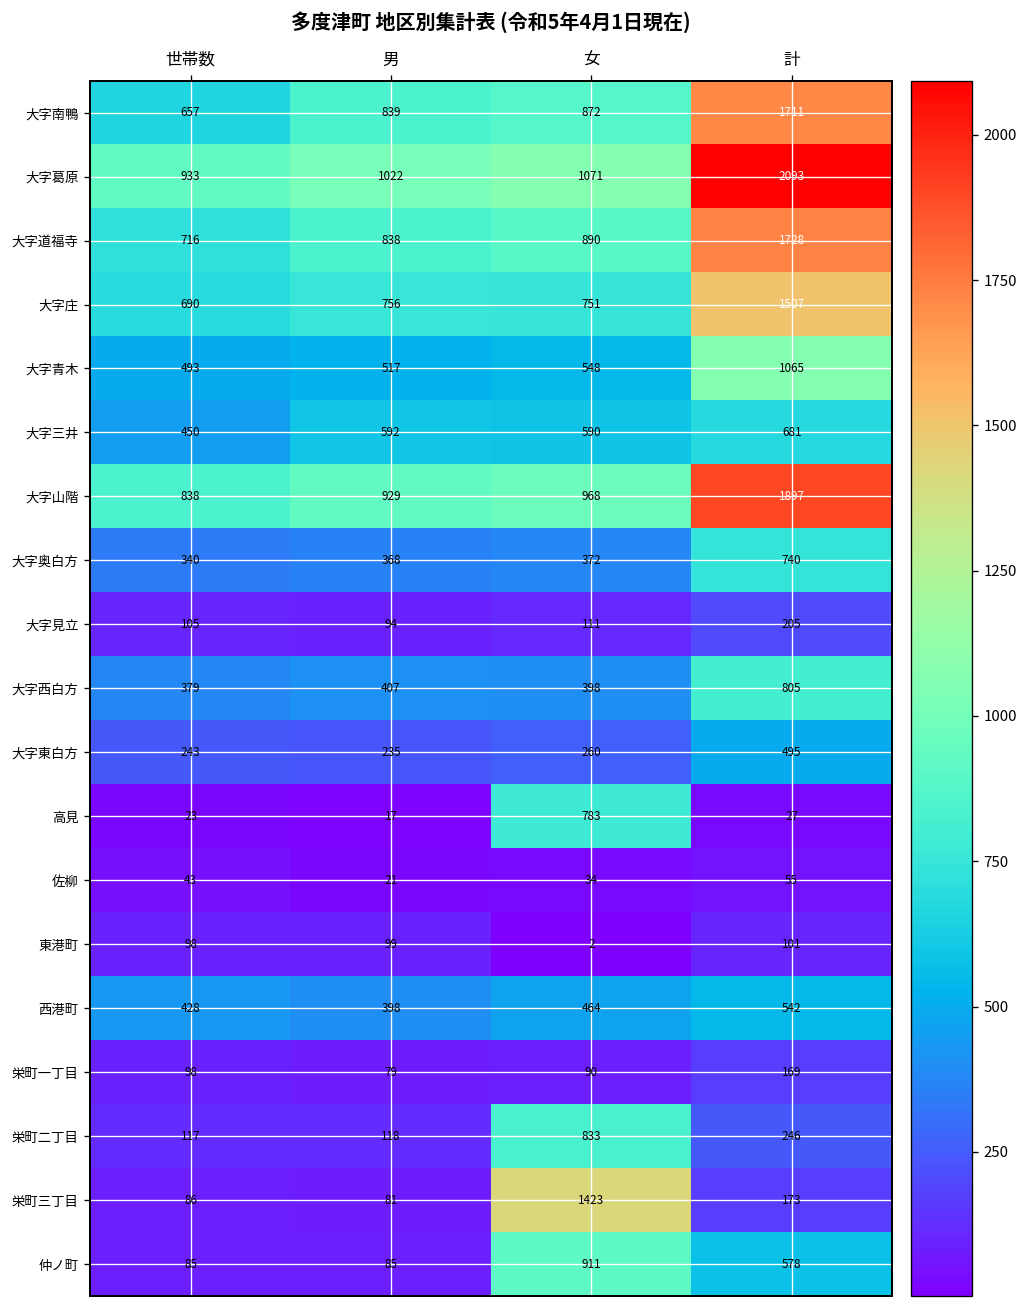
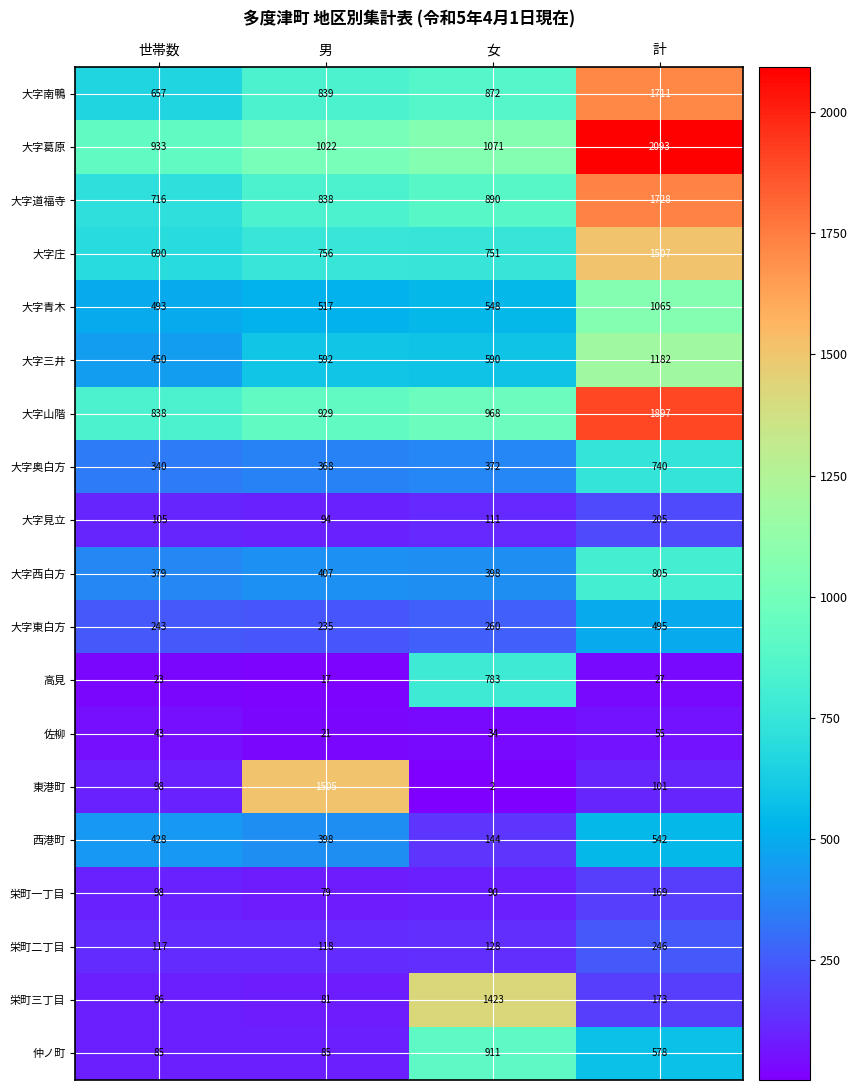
大字三井, 計: 681 -> 1182
東港町, 男: 99 -> 1505
西港町, 女: 464 -> 144
栄町二丁目, 女: 833 -> 128
